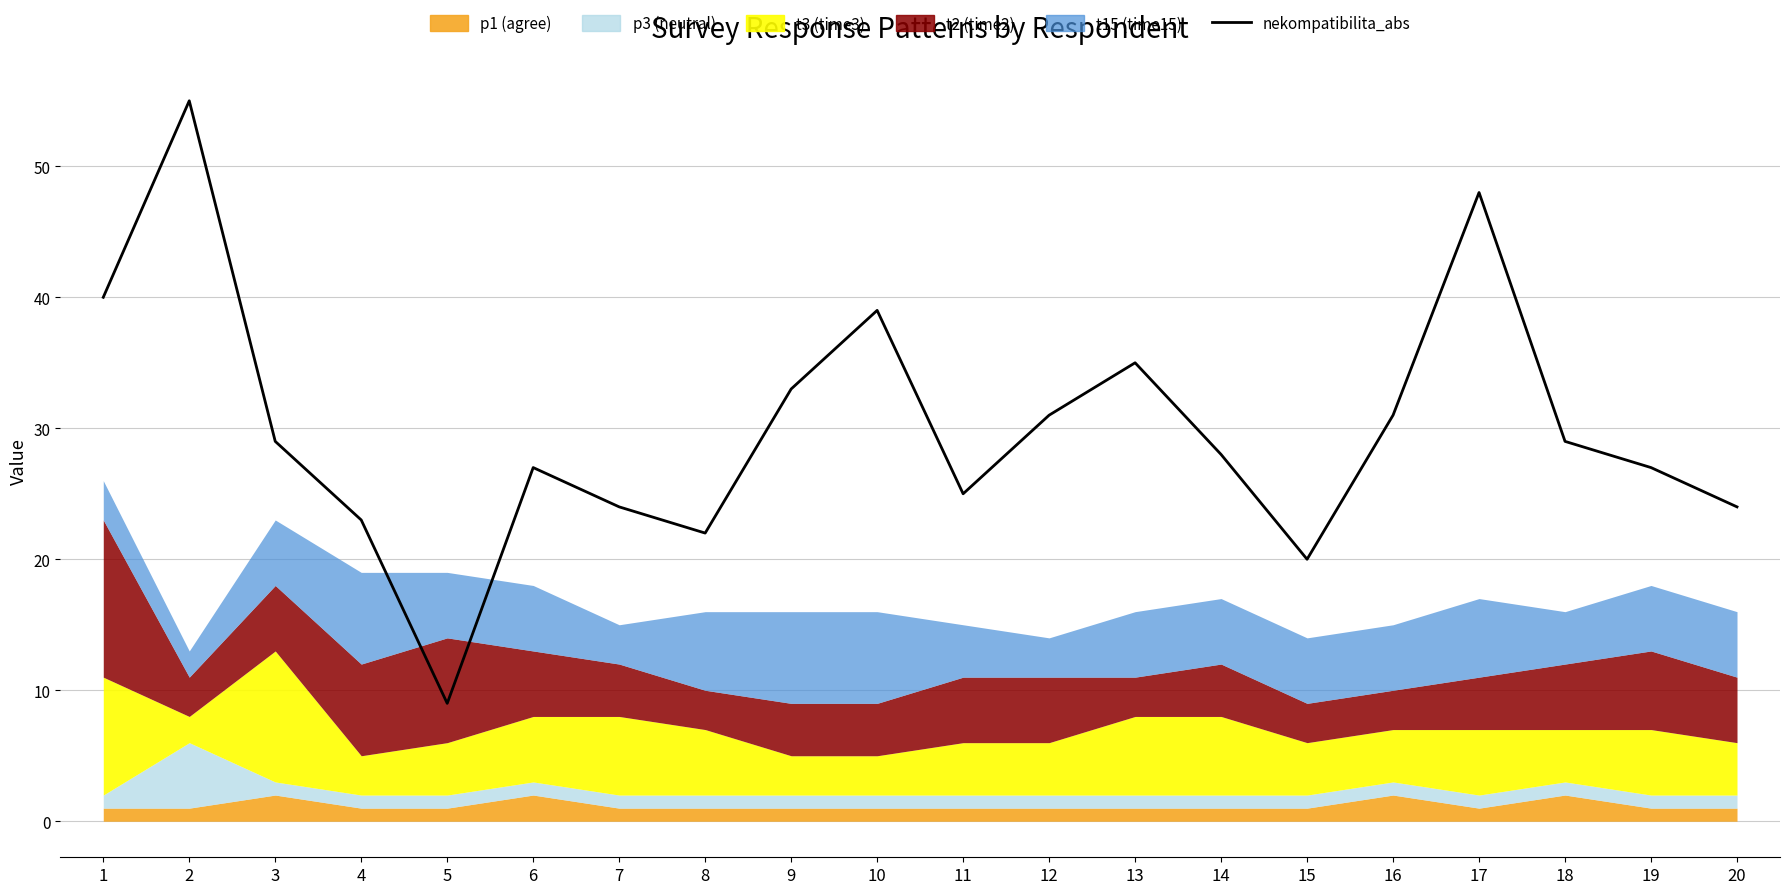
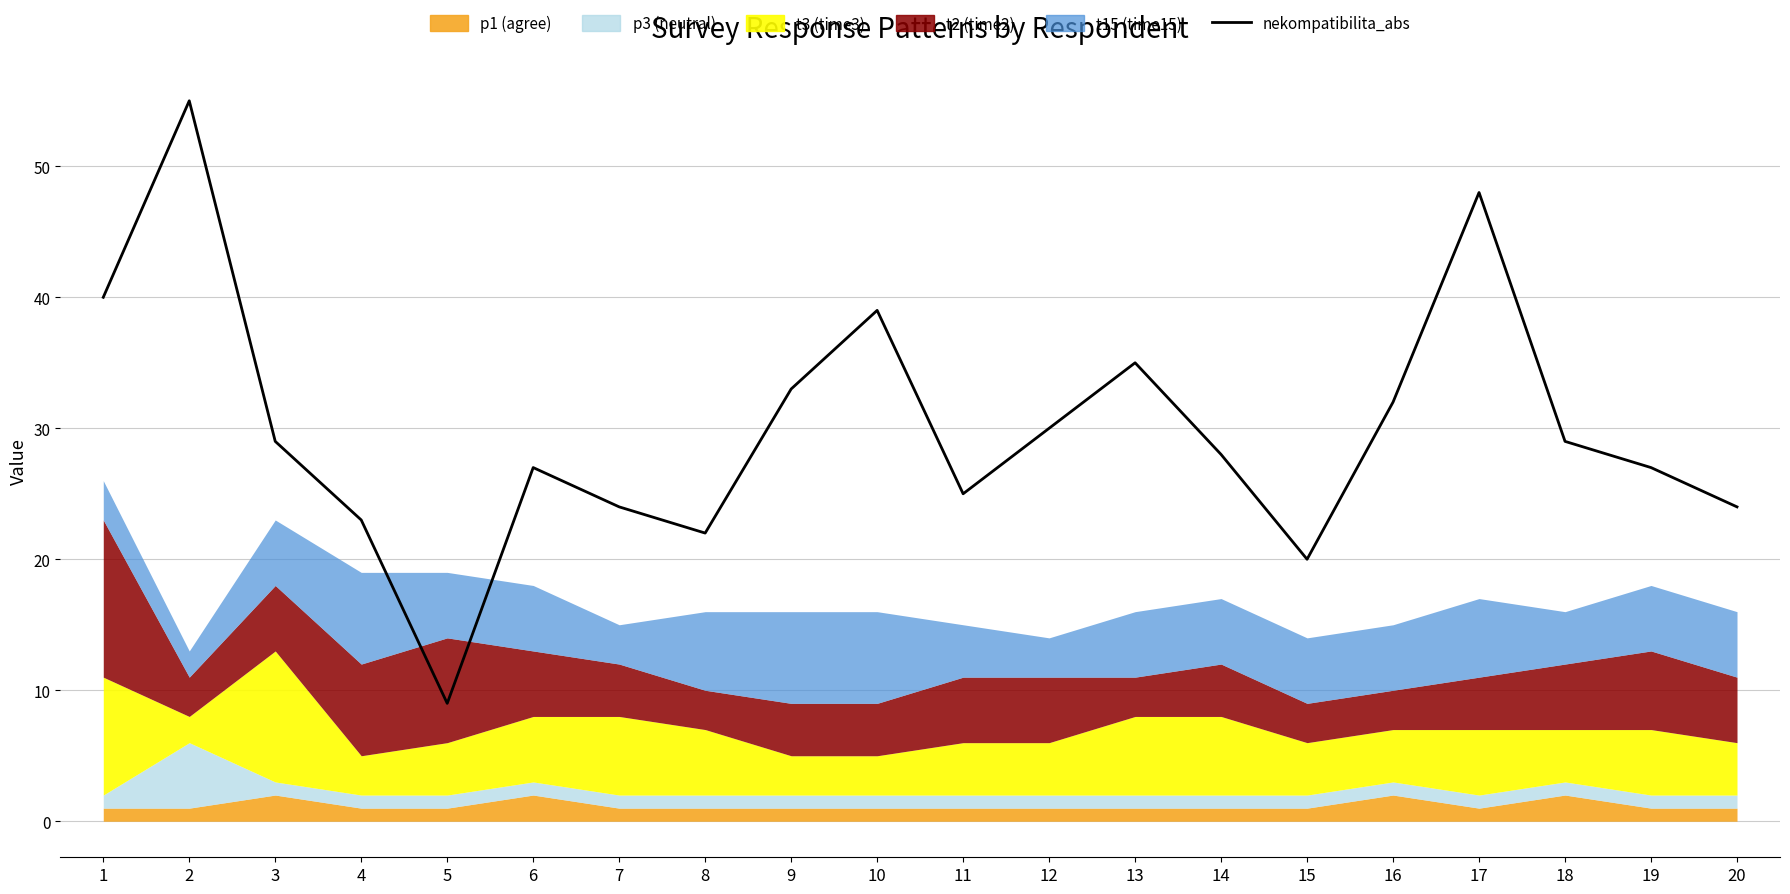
nekompatibilita_abs, 12: 31 -> 30
nekompatibilita_abs, 16: 31 -> 32
